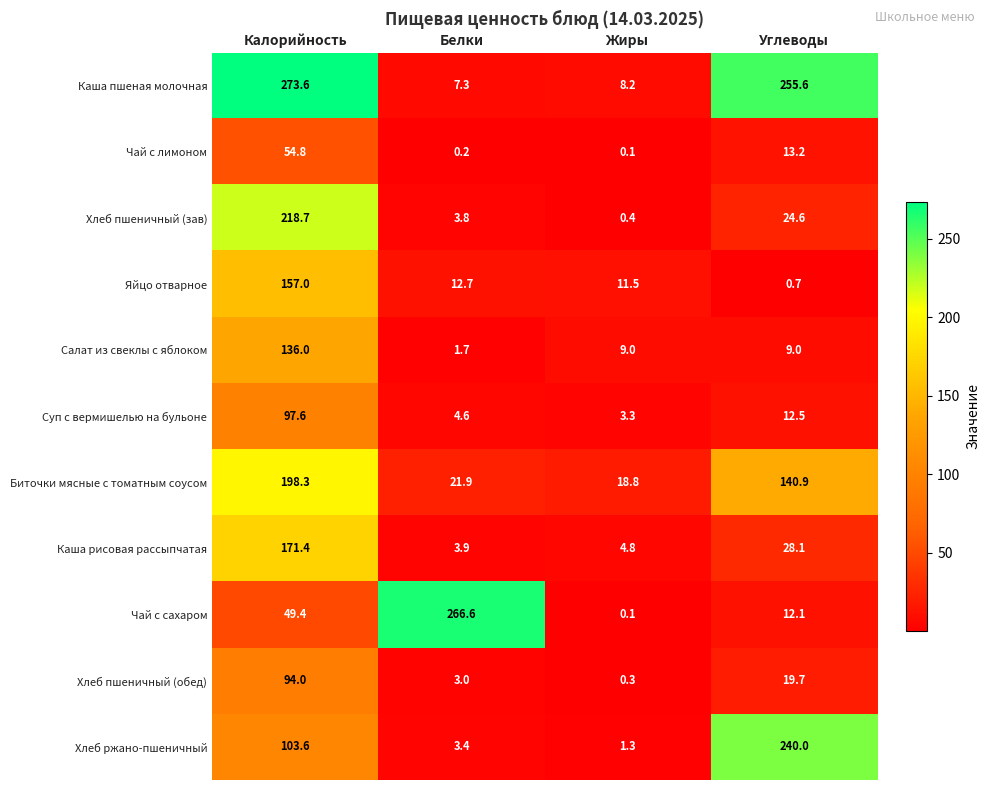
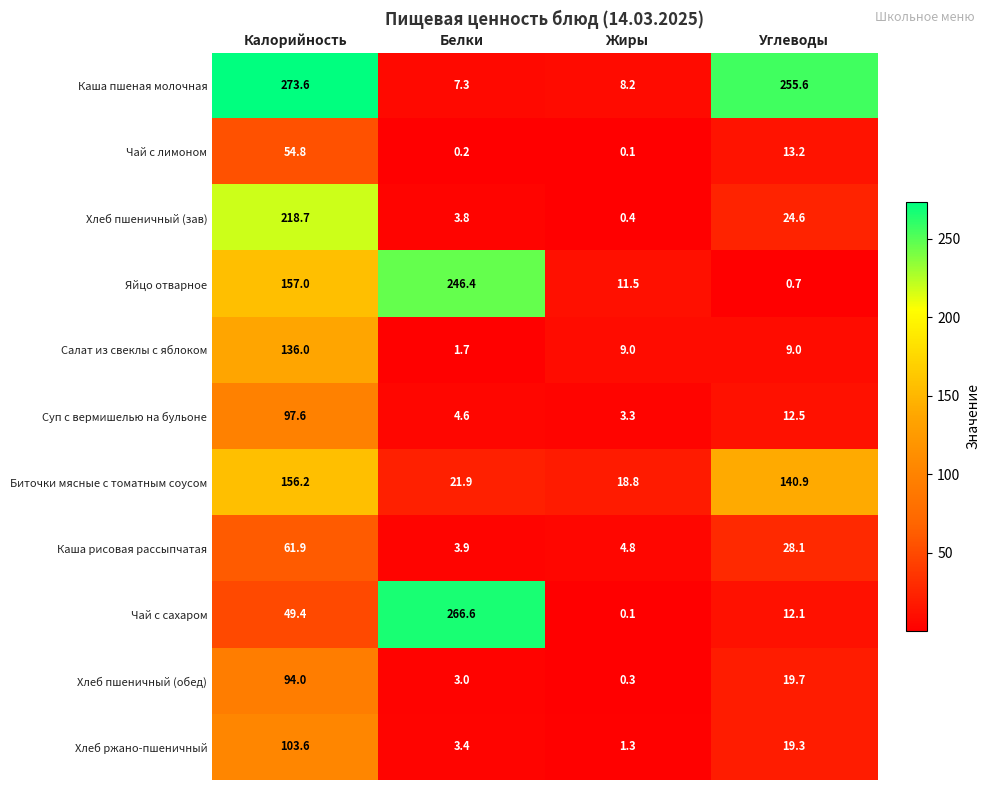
Яйцо отварное, Белки: 12.7 -> 246.4
Биточки мясные с томатным соусом, Калорийность: 198.3 -> 156.2
Каша рисовая рассыпчатая, Калорийность: 171.4 -> 61.9
Хлеб ржано-пшеничный, Углеводы: 240.0 -> 19.3
